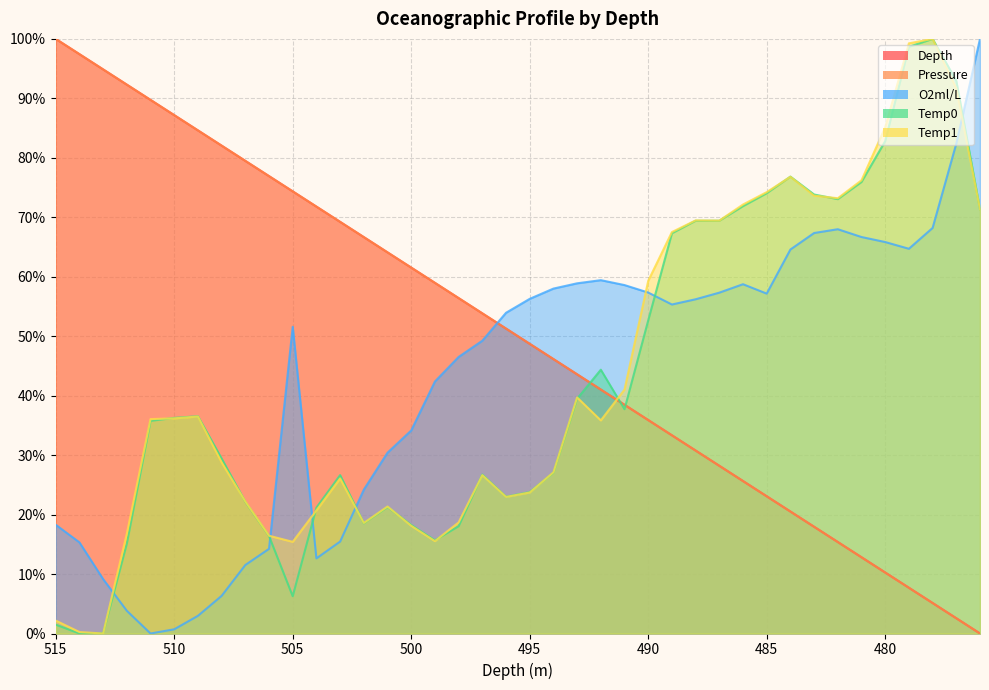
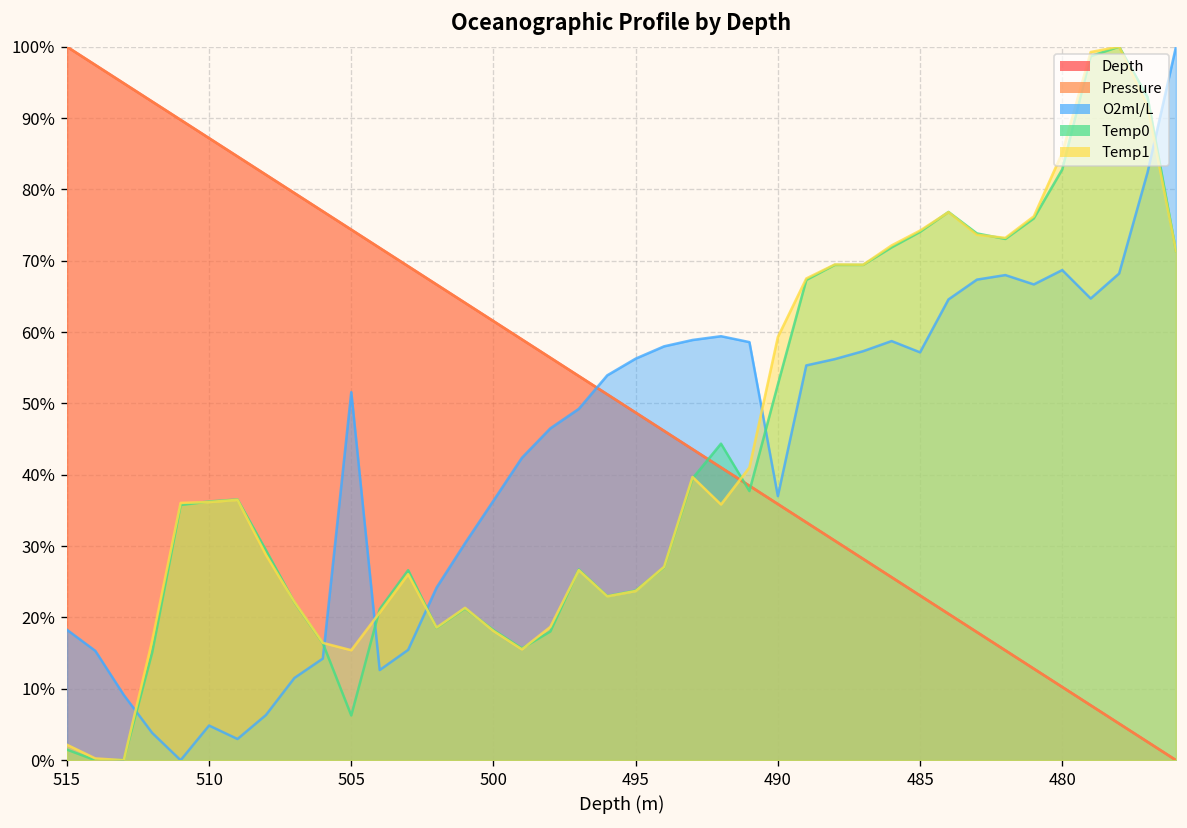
O2ml/L, 510: 1% -> 5%
O2ml/L, 500: 34% -> 36%
O2ml/L, 490: 57% -> 37%
O2ml/L, 480: 66% -> 69%
